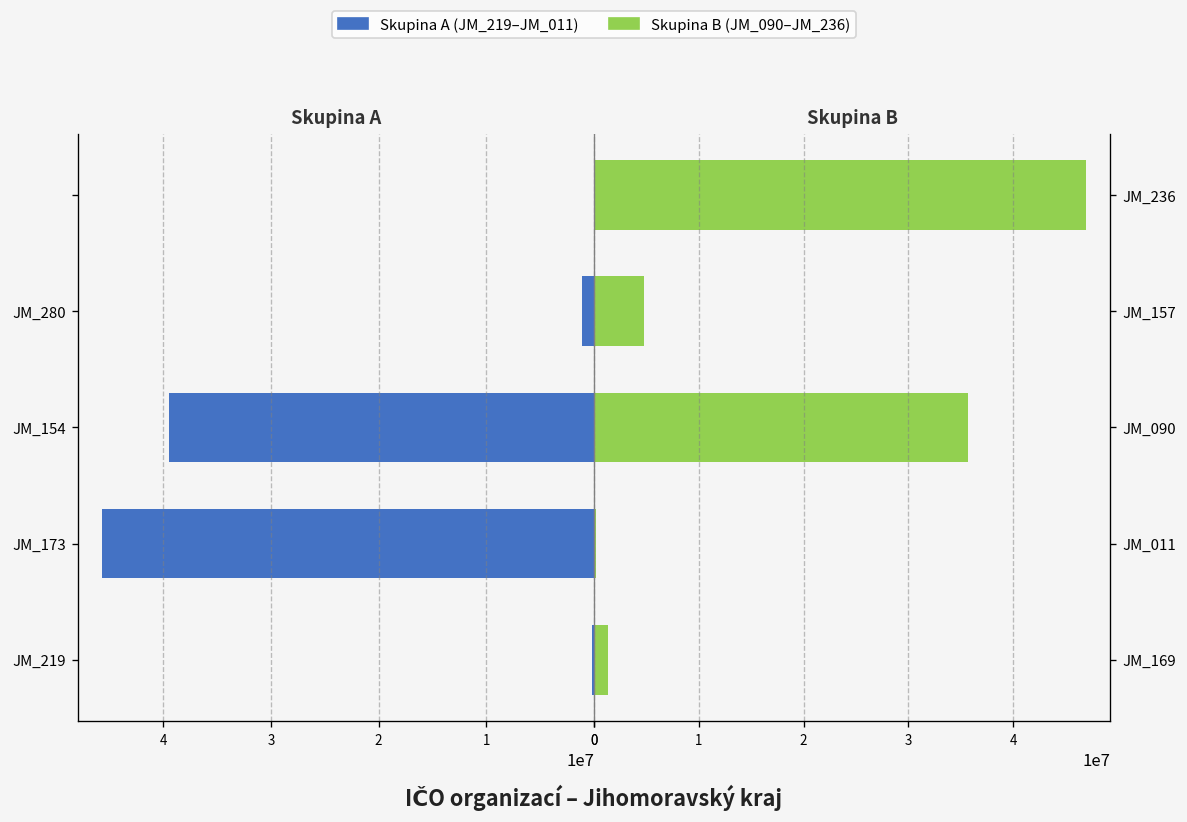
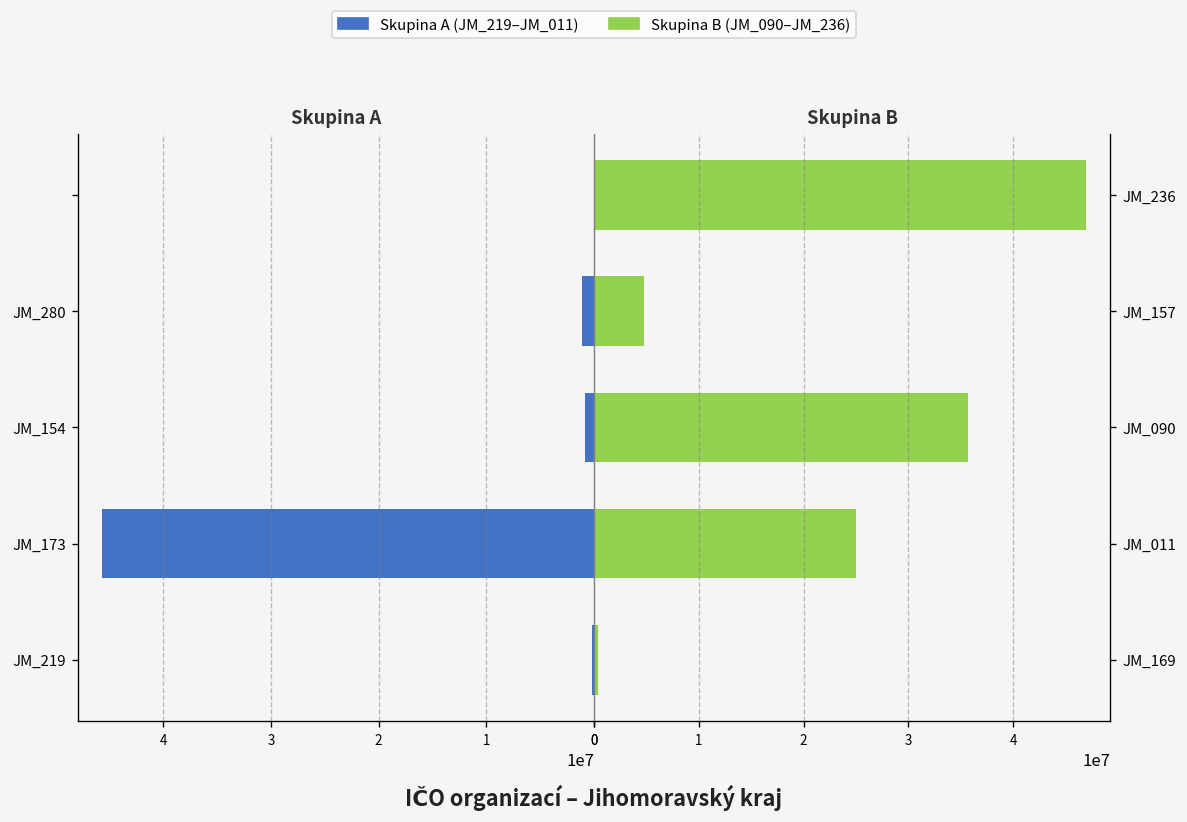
Skupina A, JM_154: 39000000 -> 1000000
Skupina B, JM_011: 0 -> 25000000
Skupina B, JM_169: 1000000 -> 0
